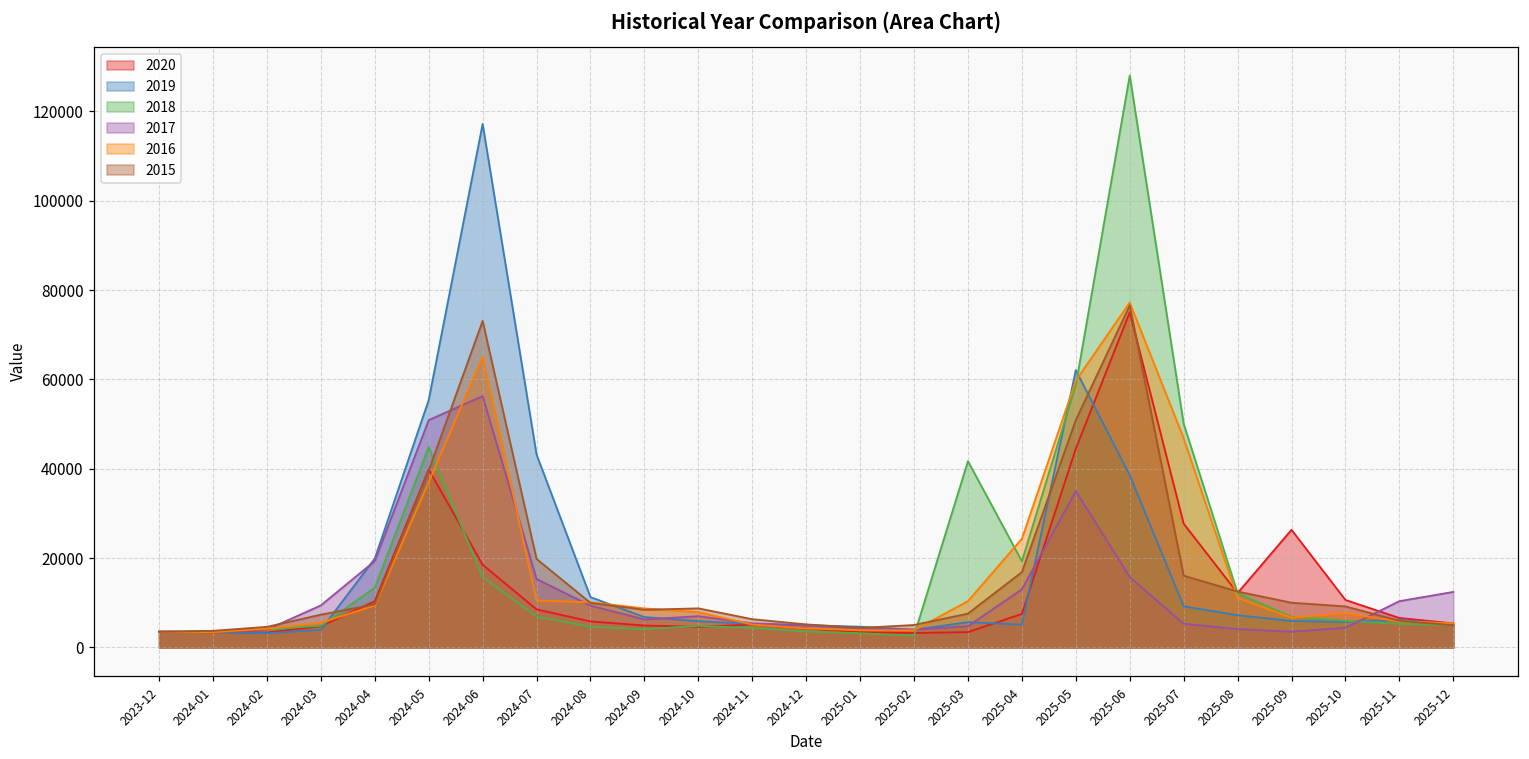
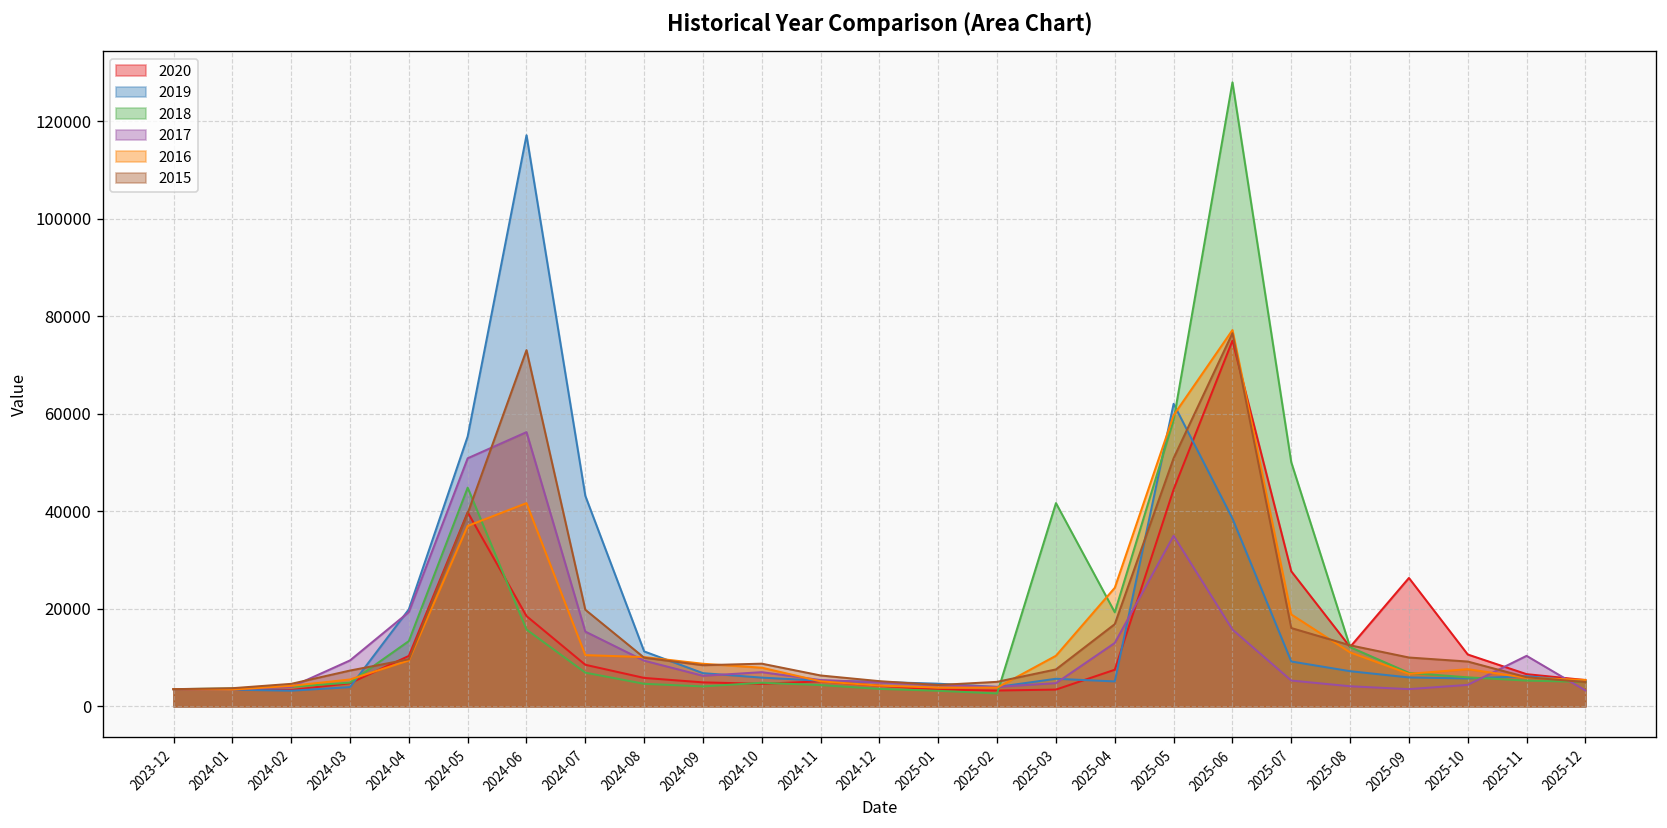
2016, 2024-06: 65000 -> 42000
2016, 2025-07: 47000 -> 19000
2017, 2025-12: 12000 -> 3000
